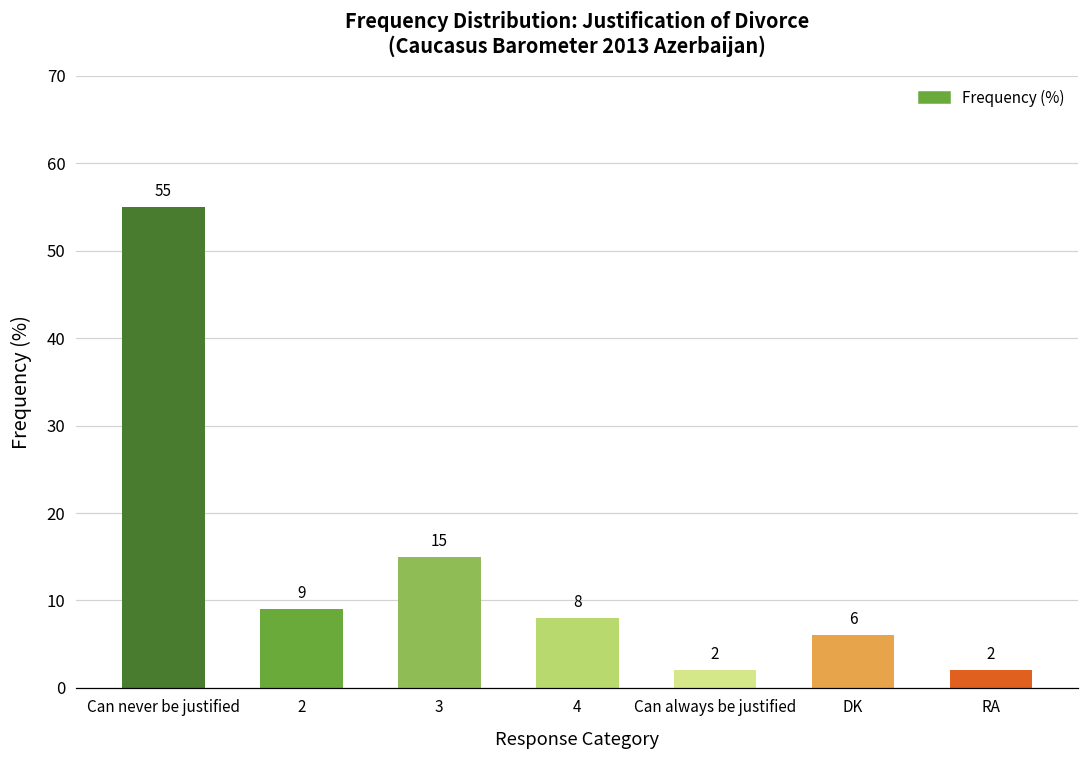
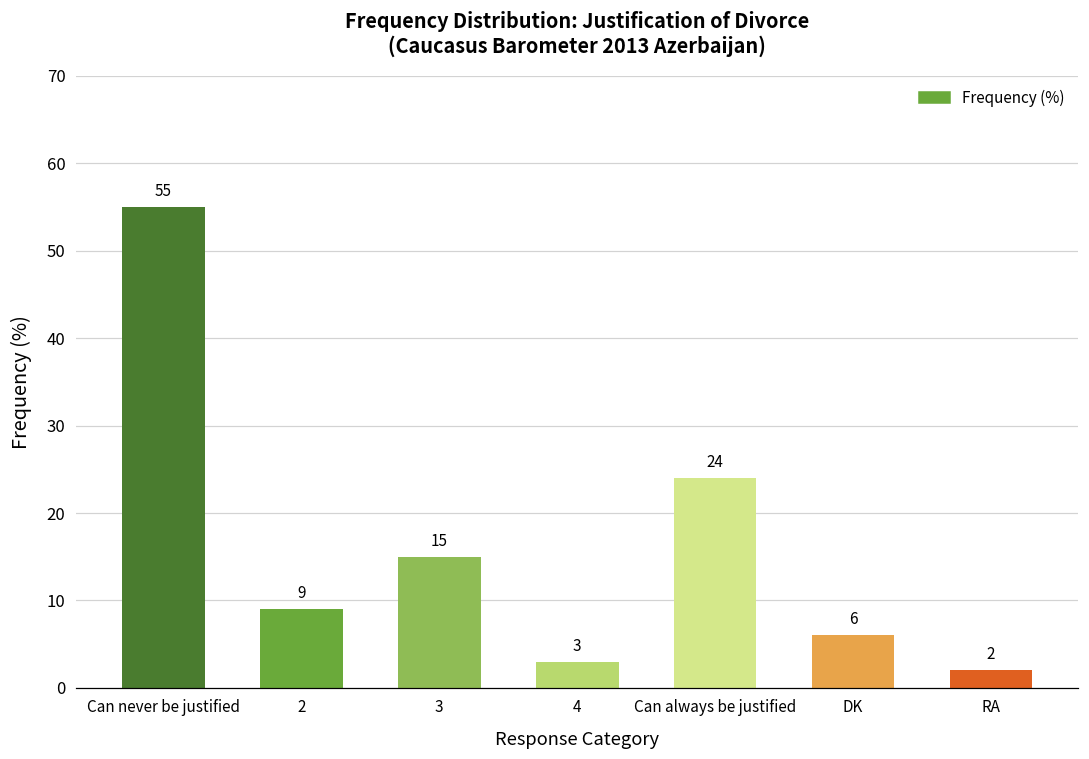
4: 8 -> 3
Can always be justified: 2 -> 24
